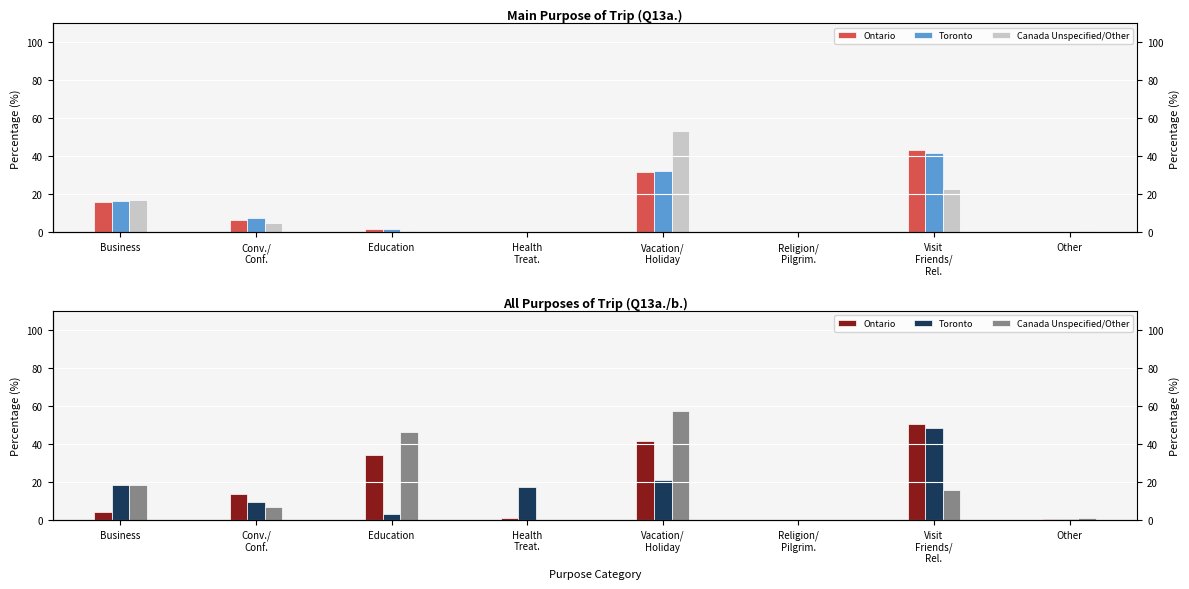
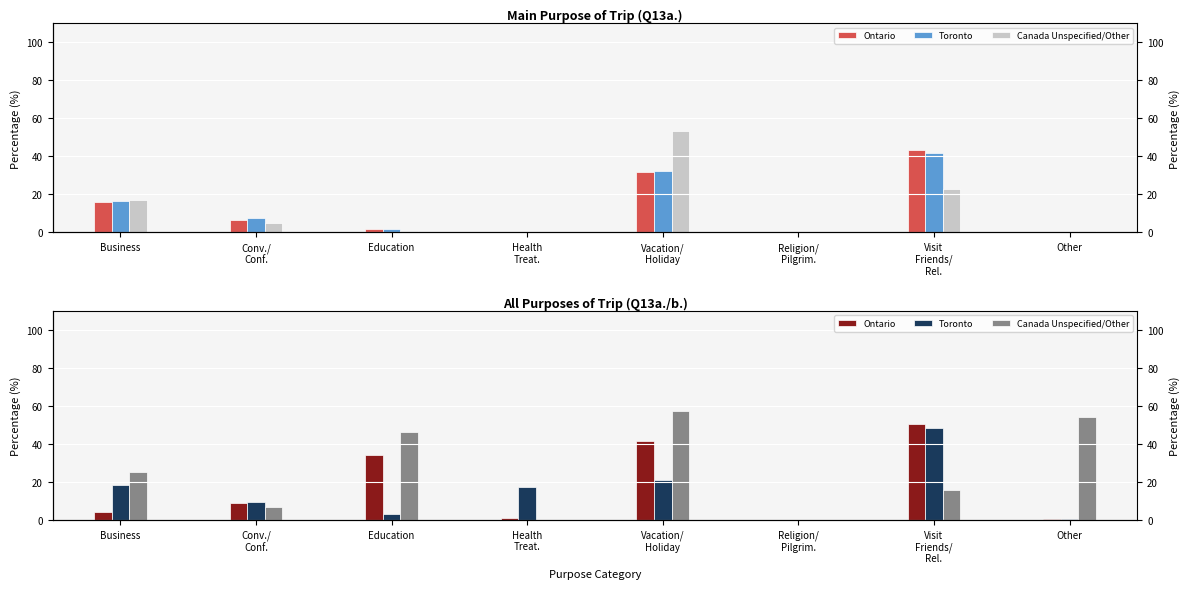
All Purposes of Trip (Q13a./b.), Canada Unspecified/Other, Business: 18 -> 25
All Purposes of Trip (Q13a./b.), Ontario, Conv./ Conf.: 14 -> 9
All Purposes of Trip (Q13a./b.), Canada Unspecified/Other, Other: 1 -> 54
